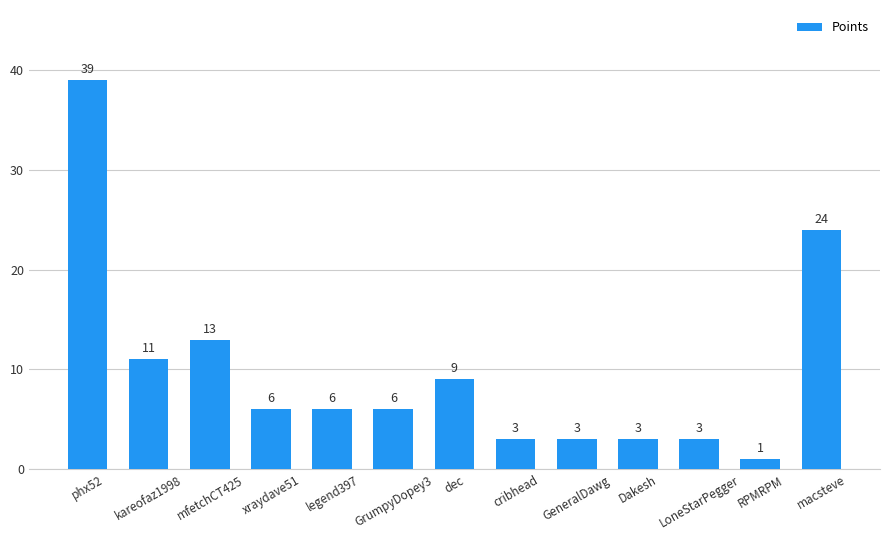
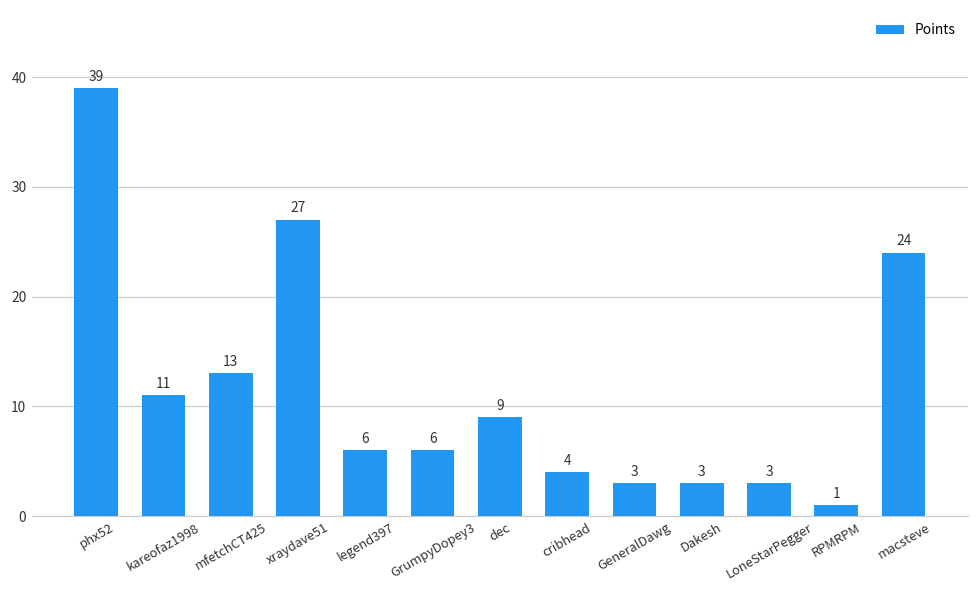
xraydave51: 6 -> 27
cribhead: 3 -> 4
